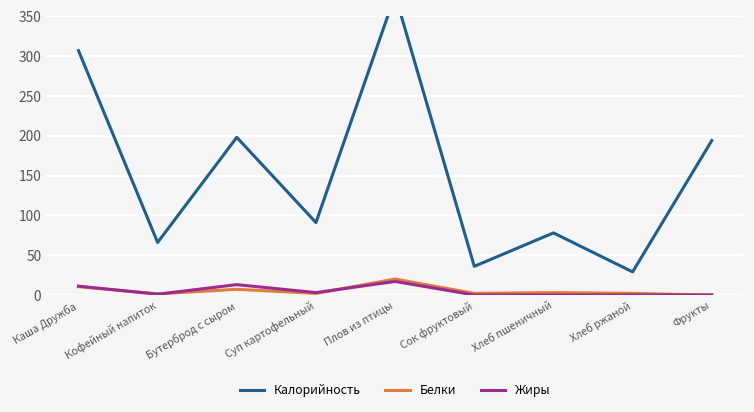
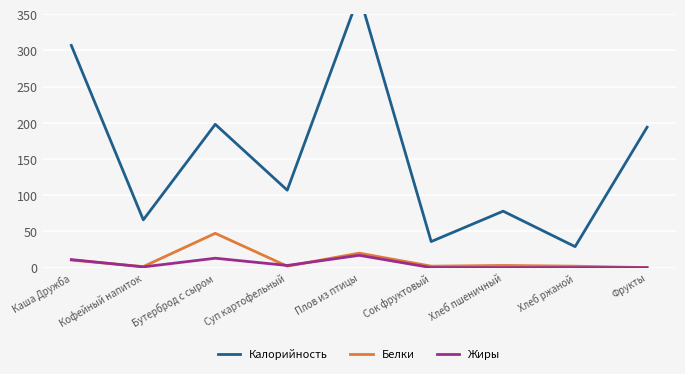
Белки, Бутерброд с сыром: 10 -> 50
Калорийность, Суп картофельный: 90 -> 110
